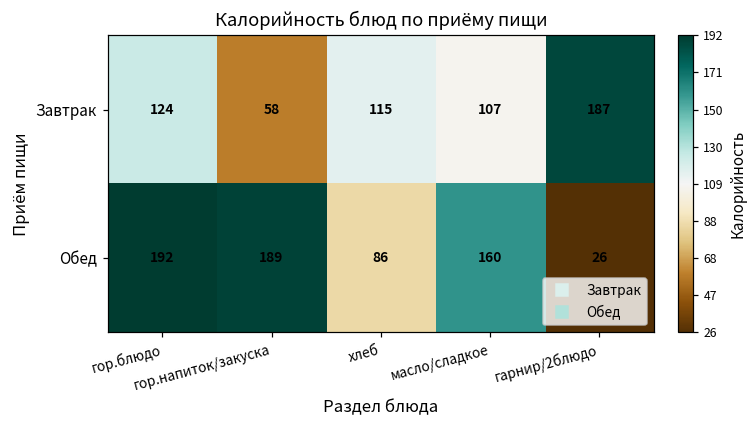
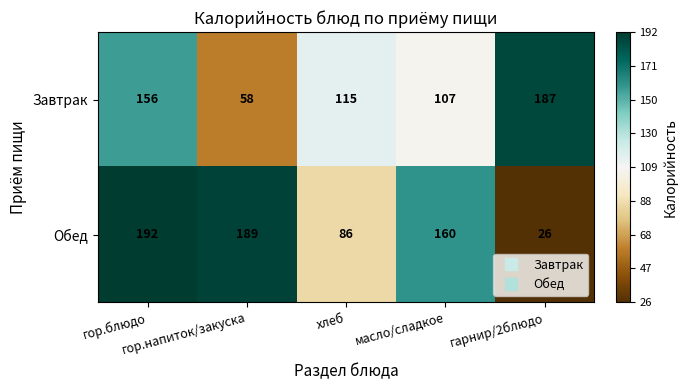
Завтрак, гор.блюдо: 124 -> 156
